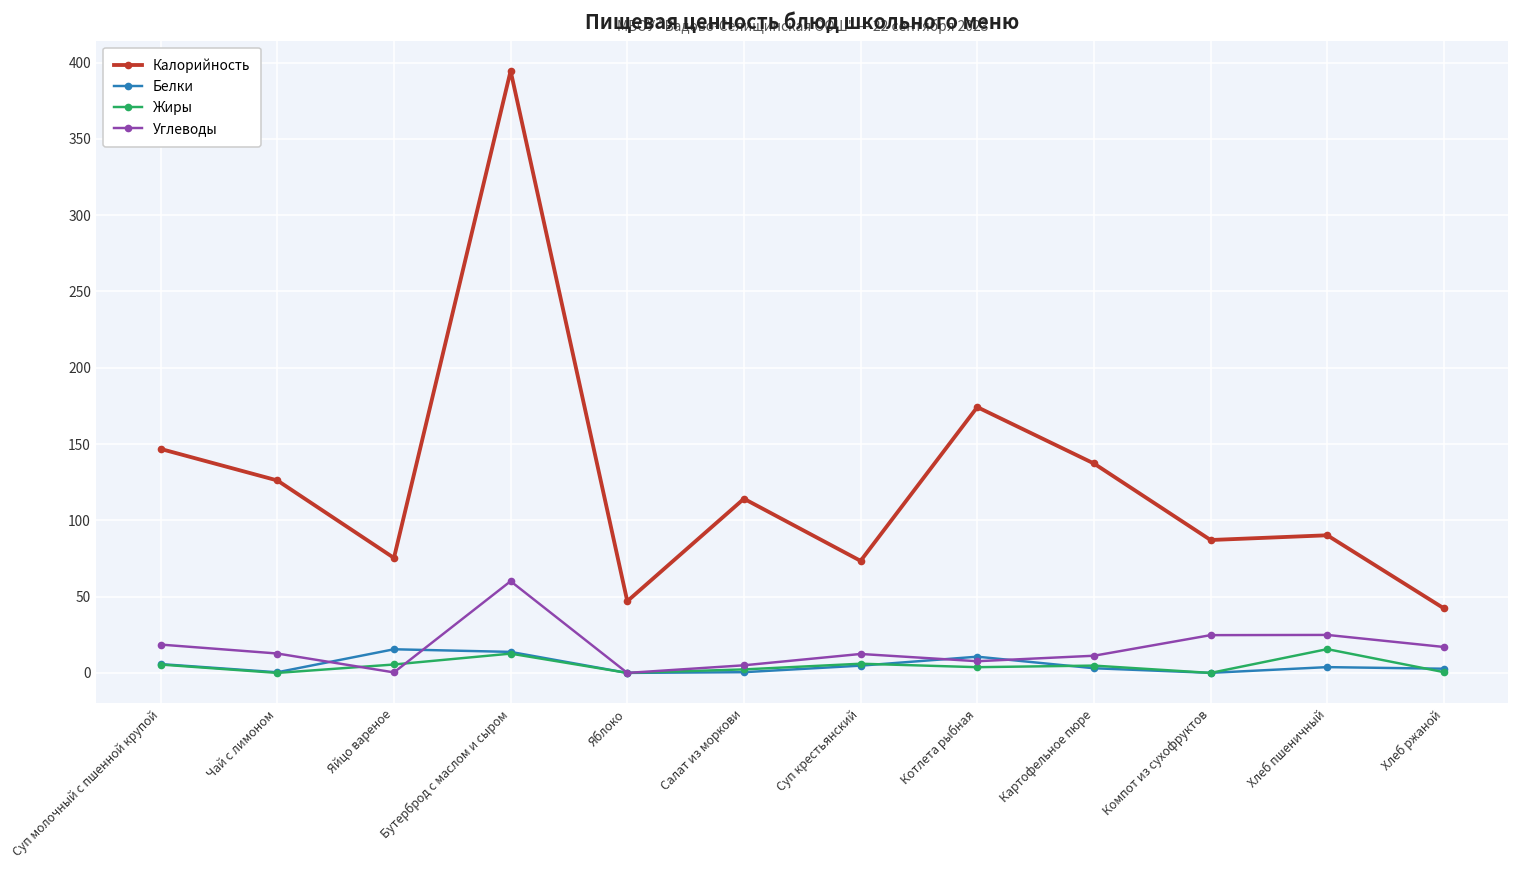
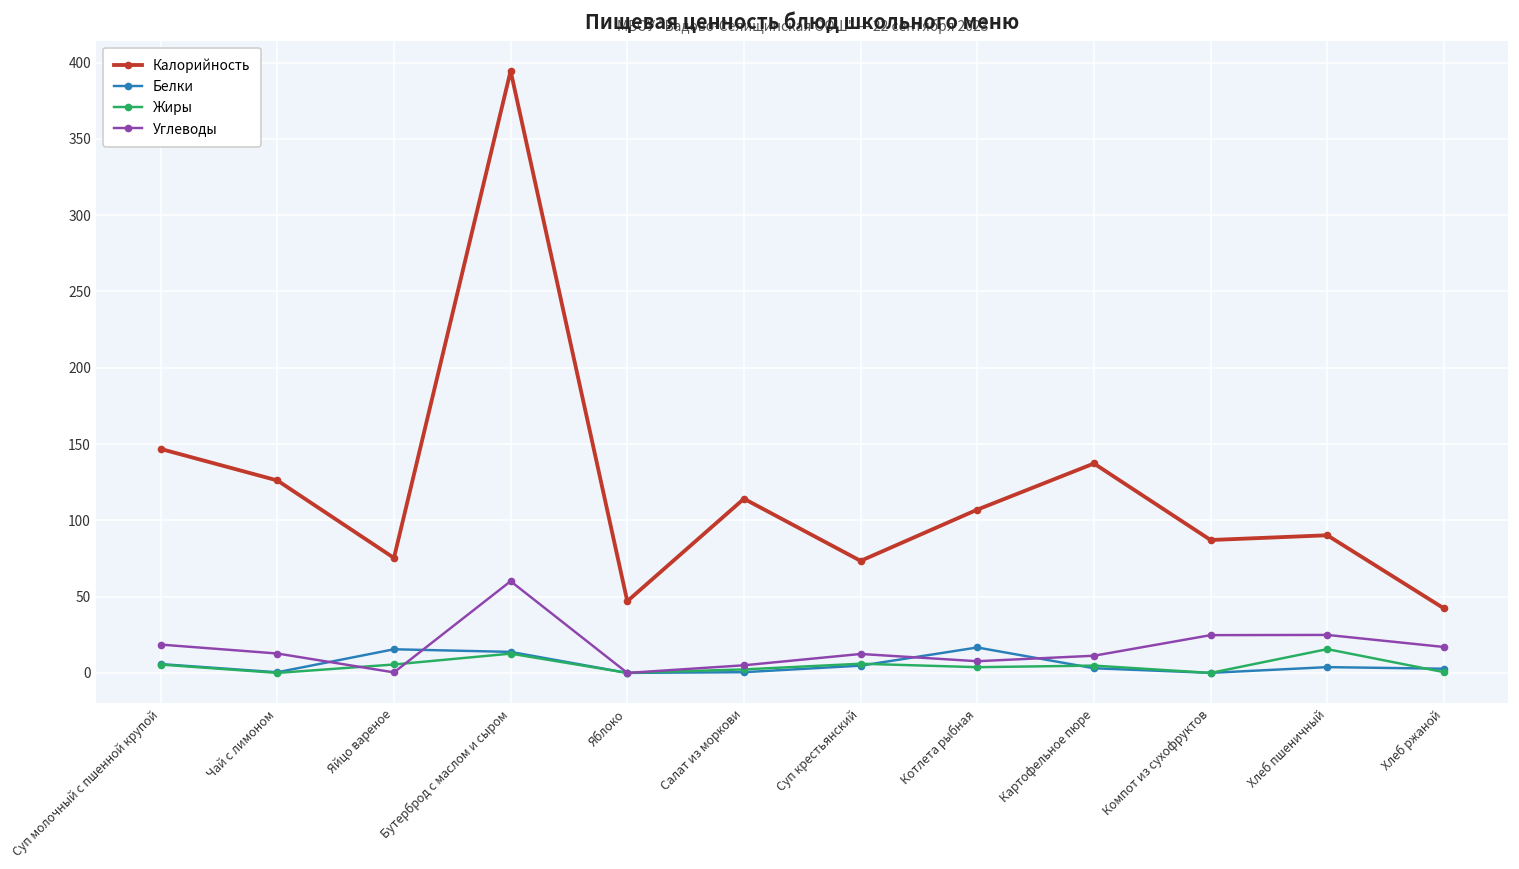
Калорийность, Котлета рыбная: 174 -> 107
Белки, Котлета рыбная: 11 -> 17
